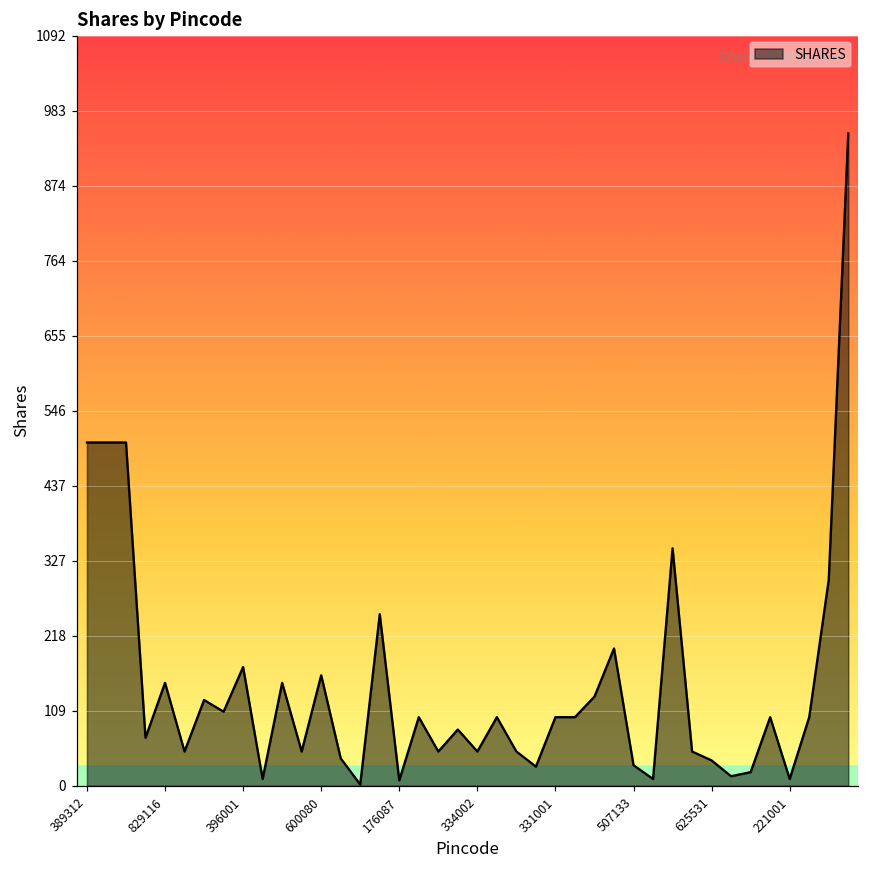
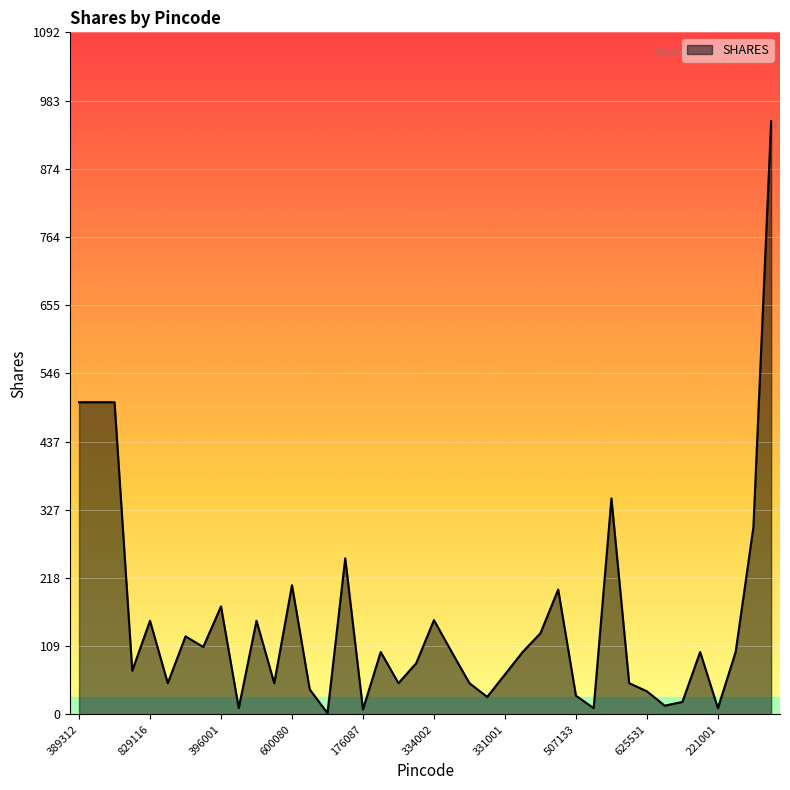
600080: 160 -> 210
334002: 50 -> 150
331001: 100 -> 60
